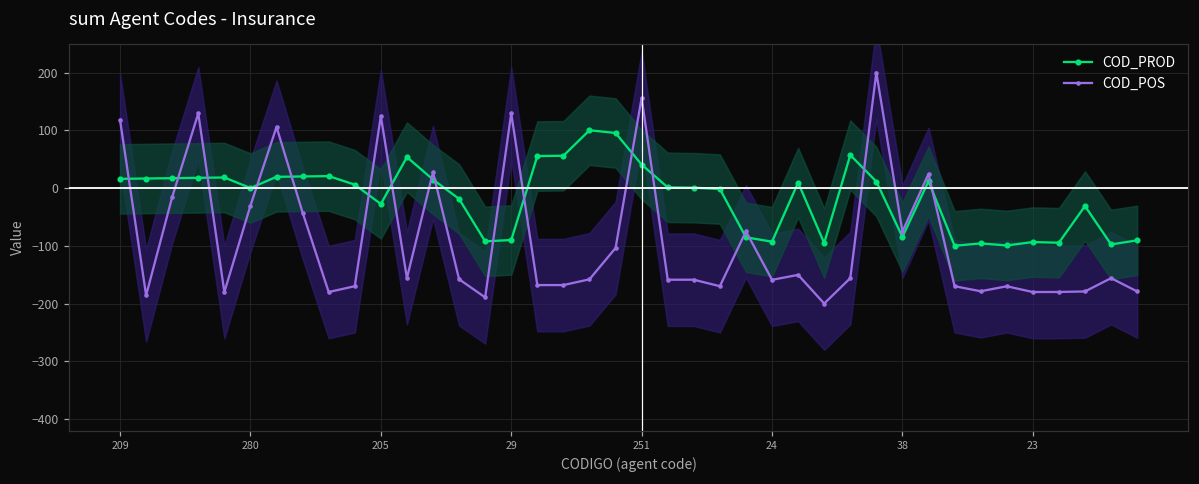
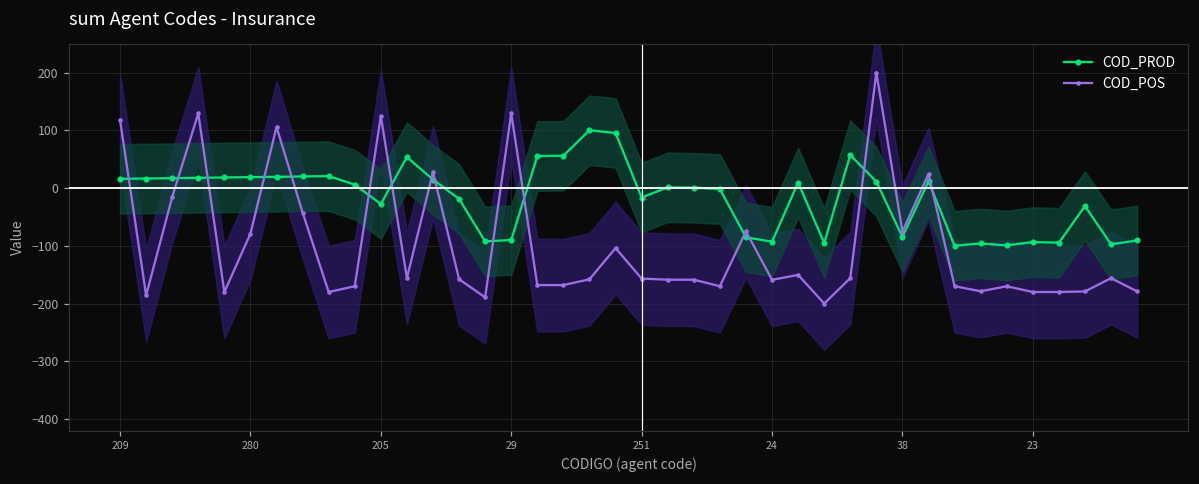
COD_PROD, 280: 0 -> 20
COD_POS, 280: -30 -> -80
COD_PROD, 251: 40 -> -20
COD_POS, 251: 160 -> -160
